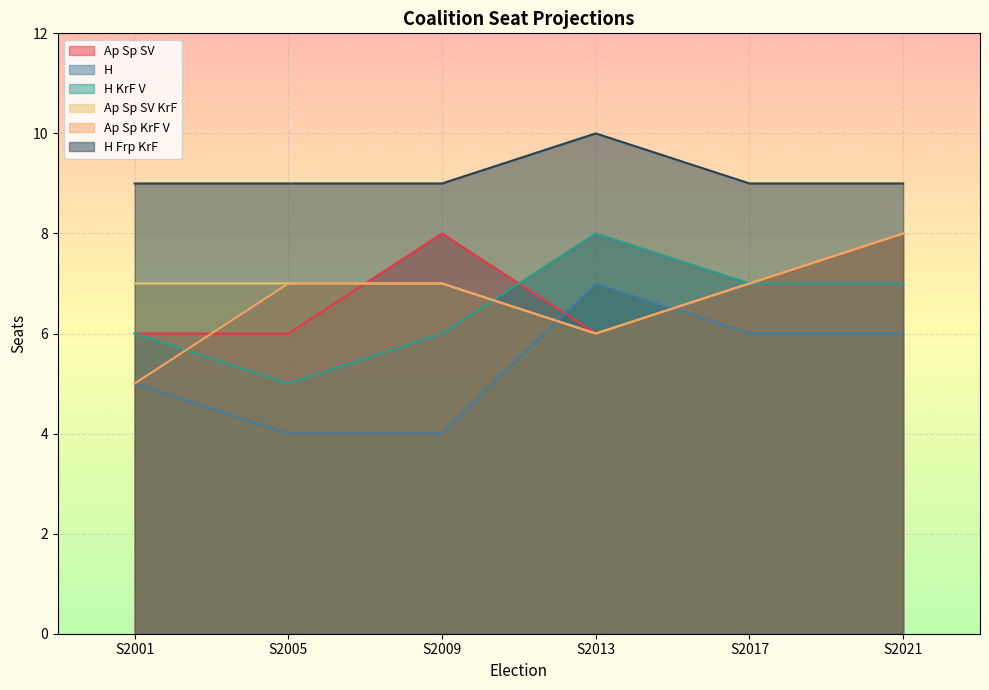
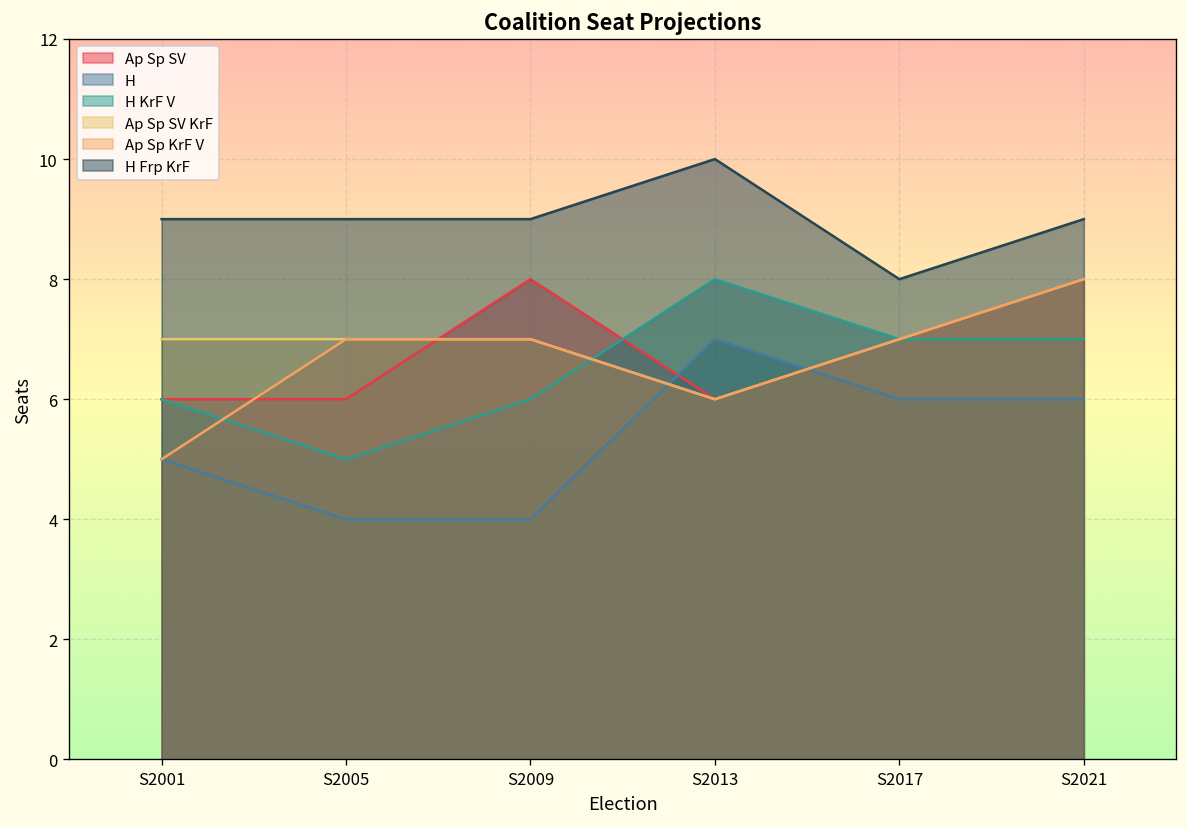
H Frp KrF, S2017: 9 -> 8
